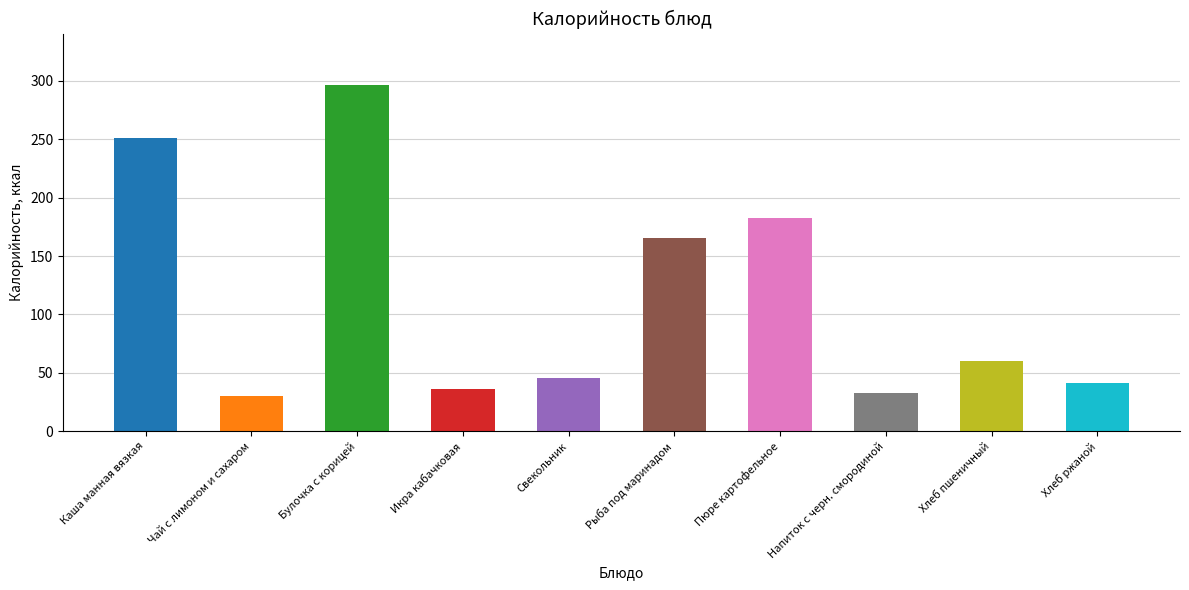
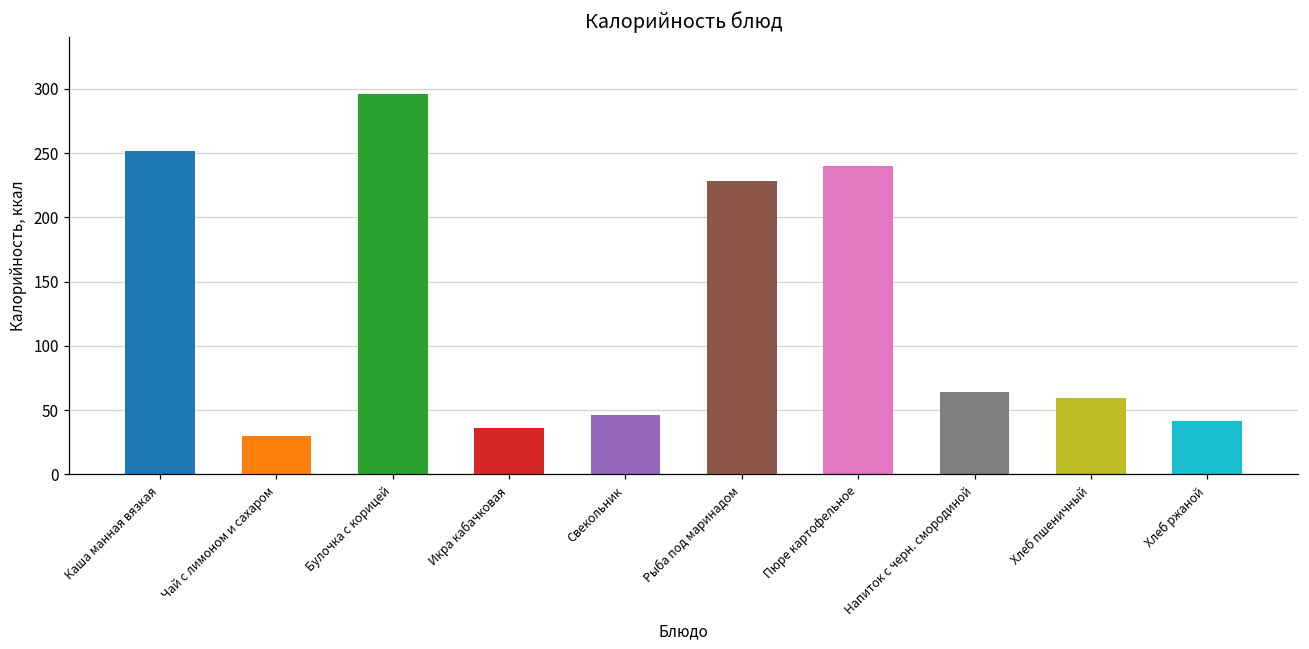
Рыба под маринадом: 165 -> 229
Пюре картофельное: 183 -> 240
Напиток с черн. смородиной: 33 -> 64
